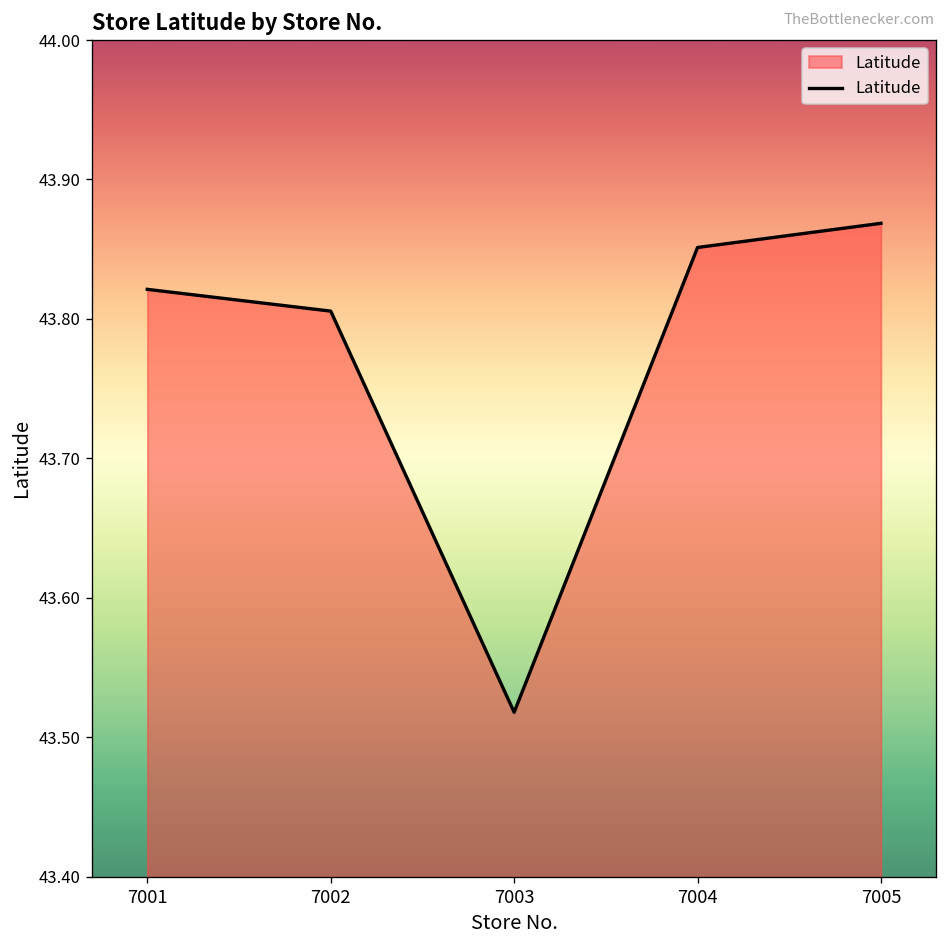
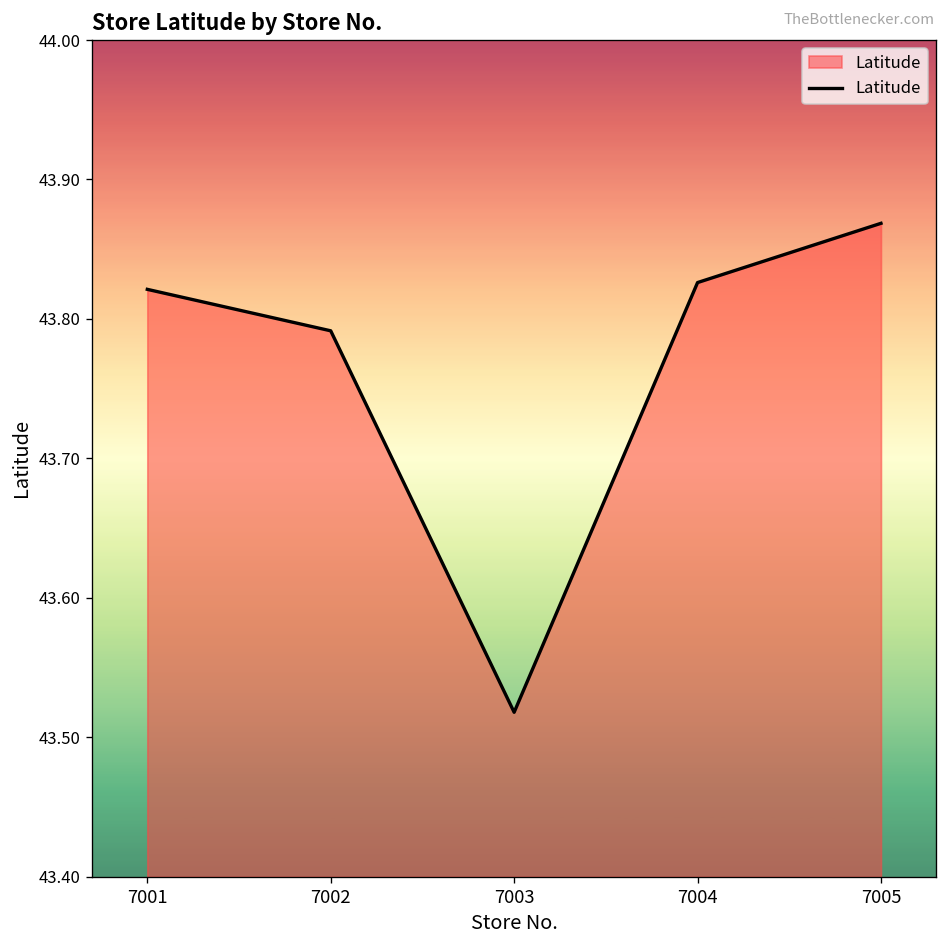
7002: 43.806 -> 43.792
7004: 43.851 -> 43.826
